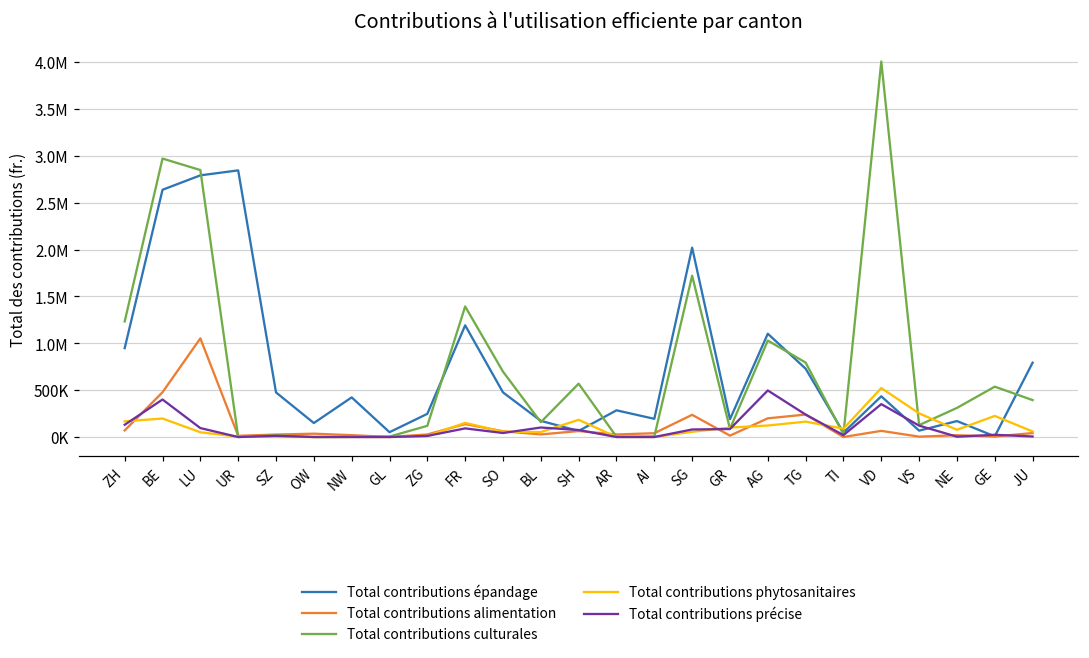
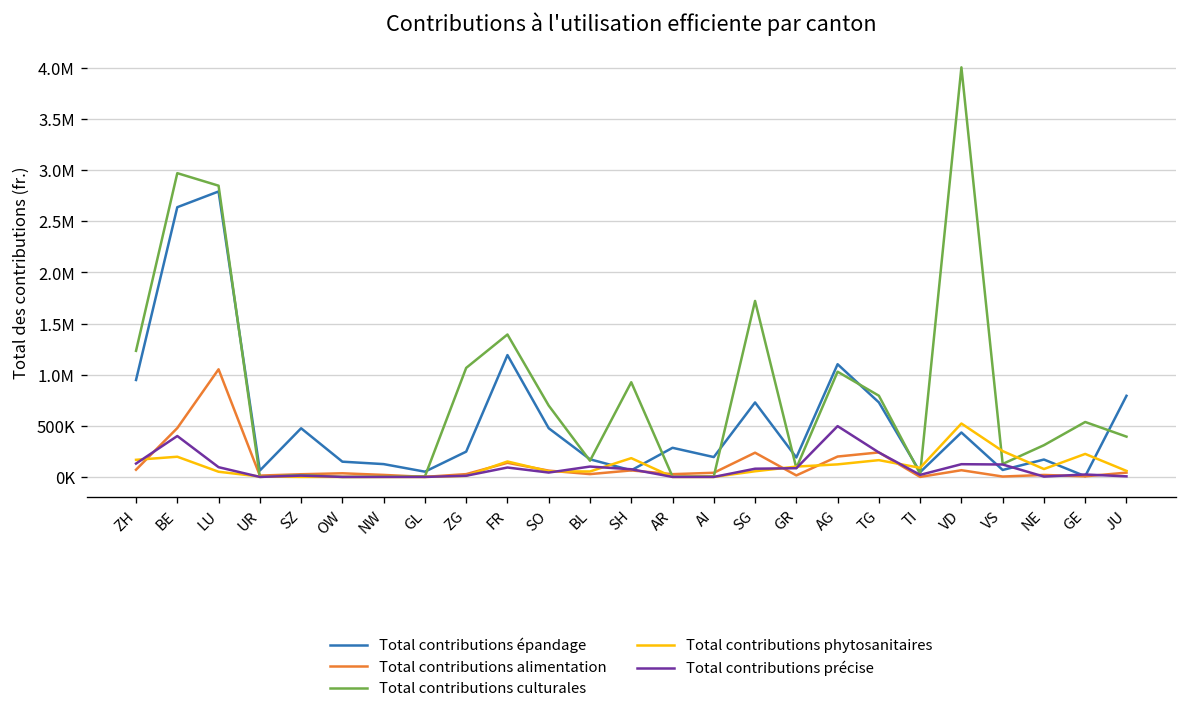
Total contributions épandage, UR: 2800000 -> 100000
Total contributions épandage, NW: 400000 -> 100000
Total contributions culturales, ZG: 100000 -> 1100000
Total contributions culturales, SH: 600000 -> 900000
Total contributions épandage, SG: 2000000 -> 700000
Total contributions précise, VD: 400000 -> 100000
